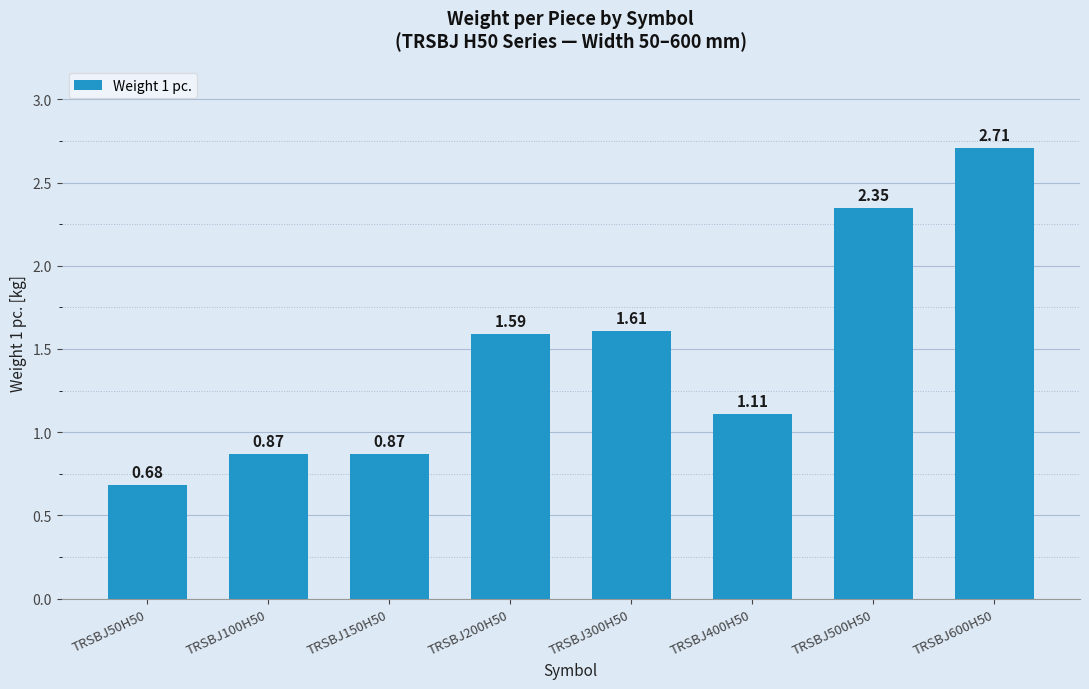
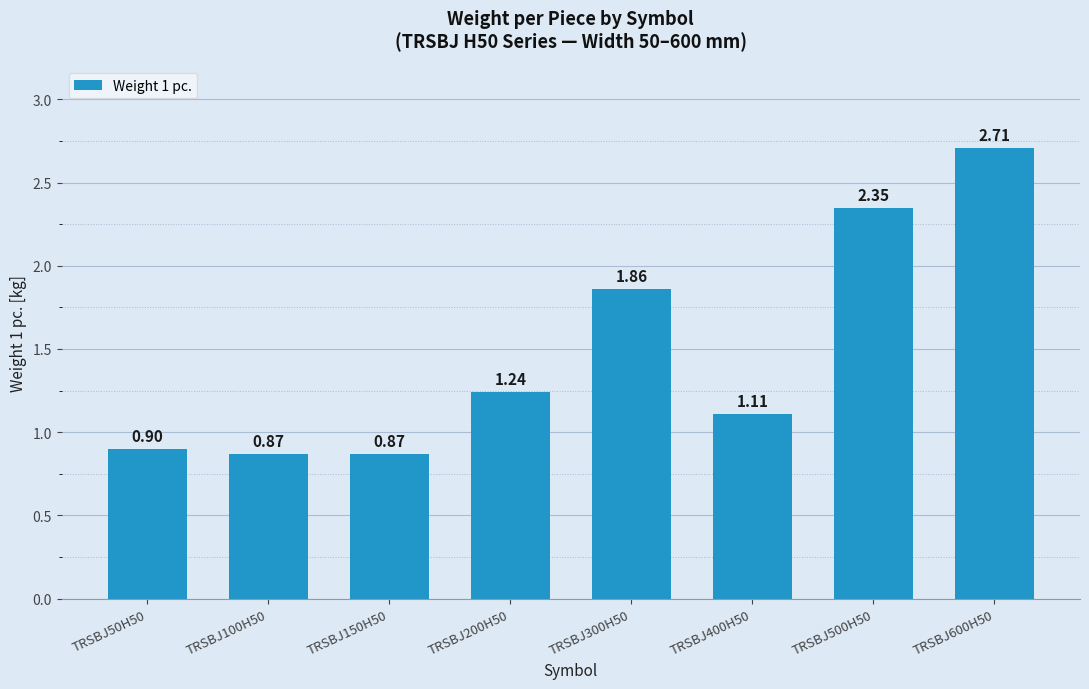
TRSBJ50H50: 0.68 -> 0.90
TRSBJ200H50: 1.59 -> 1.24
TRSBJ300H50: 1.61 -> 1.86
